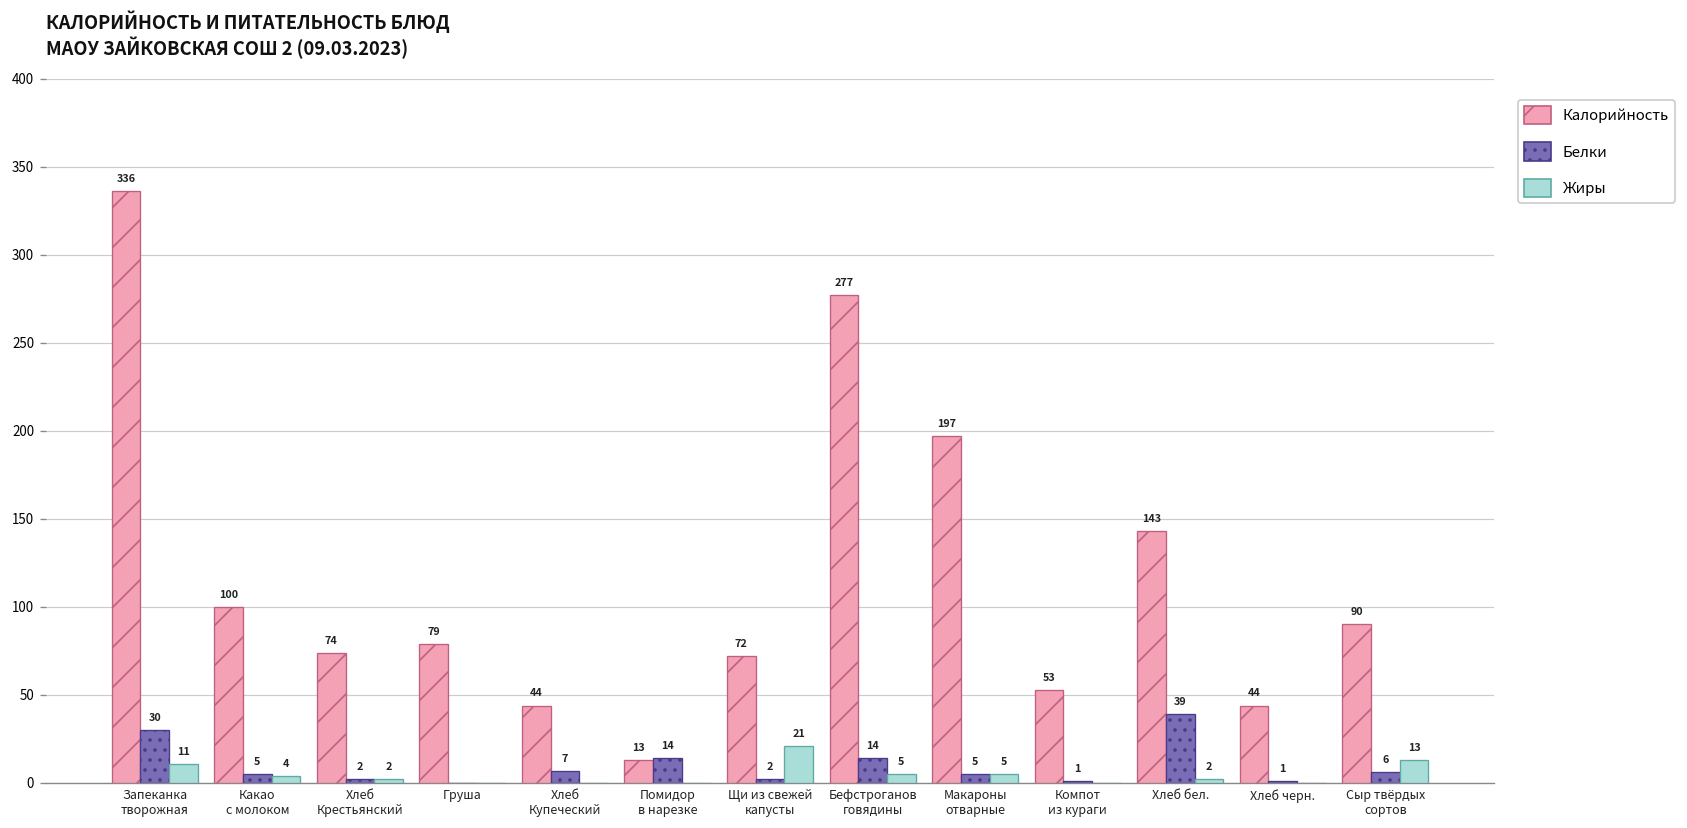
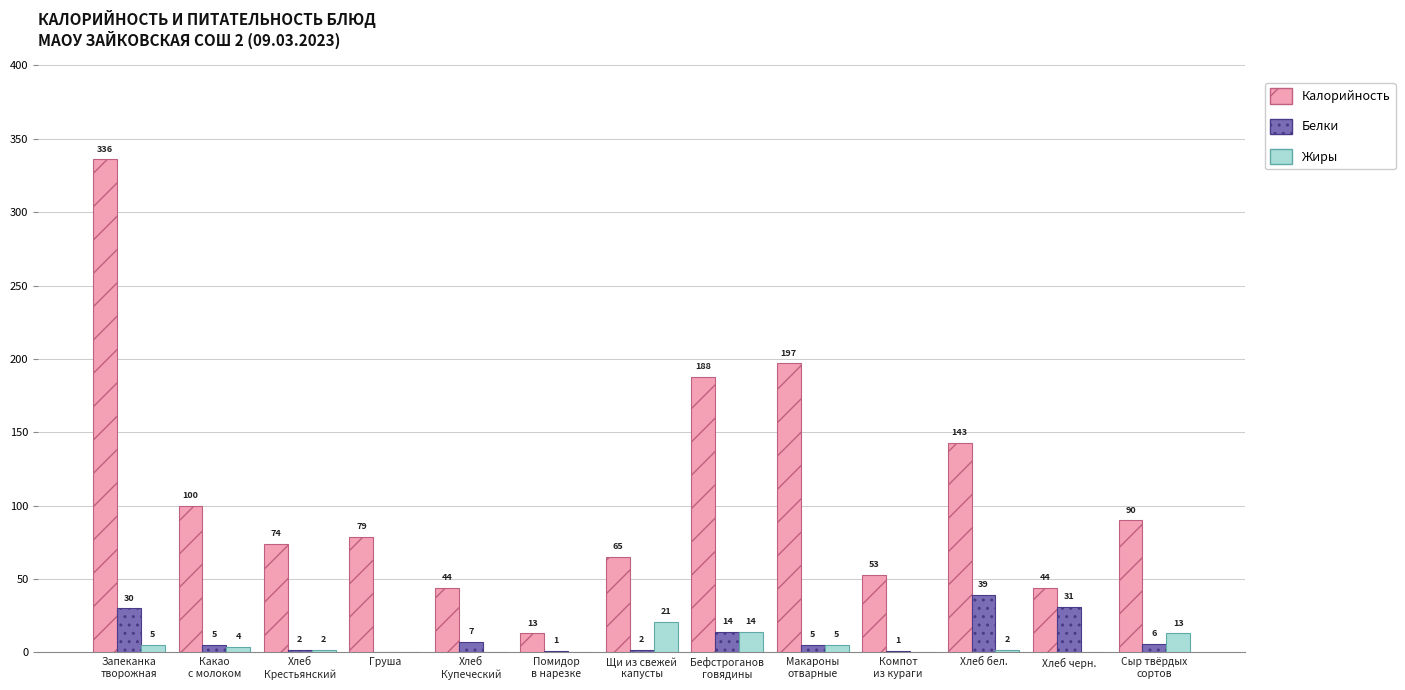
Жиры, Запеканка творожная: 11 -> 5
Белки, Помидор в нарезке: 14 -> 1
Калорийность, Щи из свежей капусты: 72 -> 65
Калорийность, Бефстроганов говядины: 277 -> 188
Жиры, Бефстроганов говядины: 5 -> 14
Белки, Хлеб черн.: 1 -> 31
